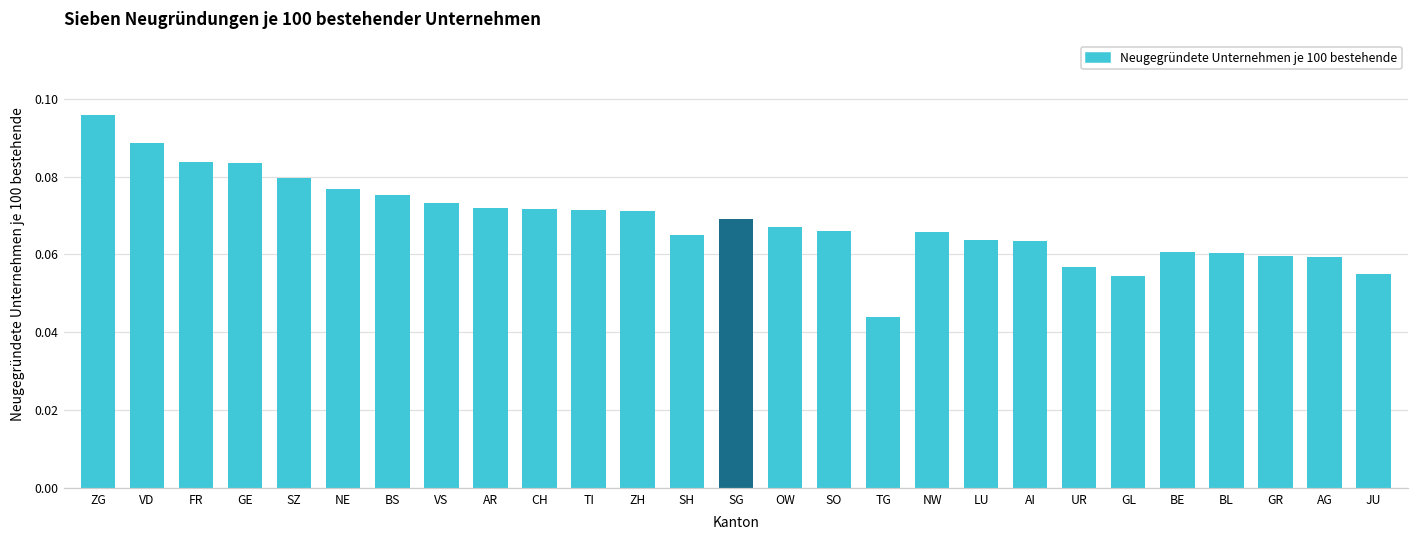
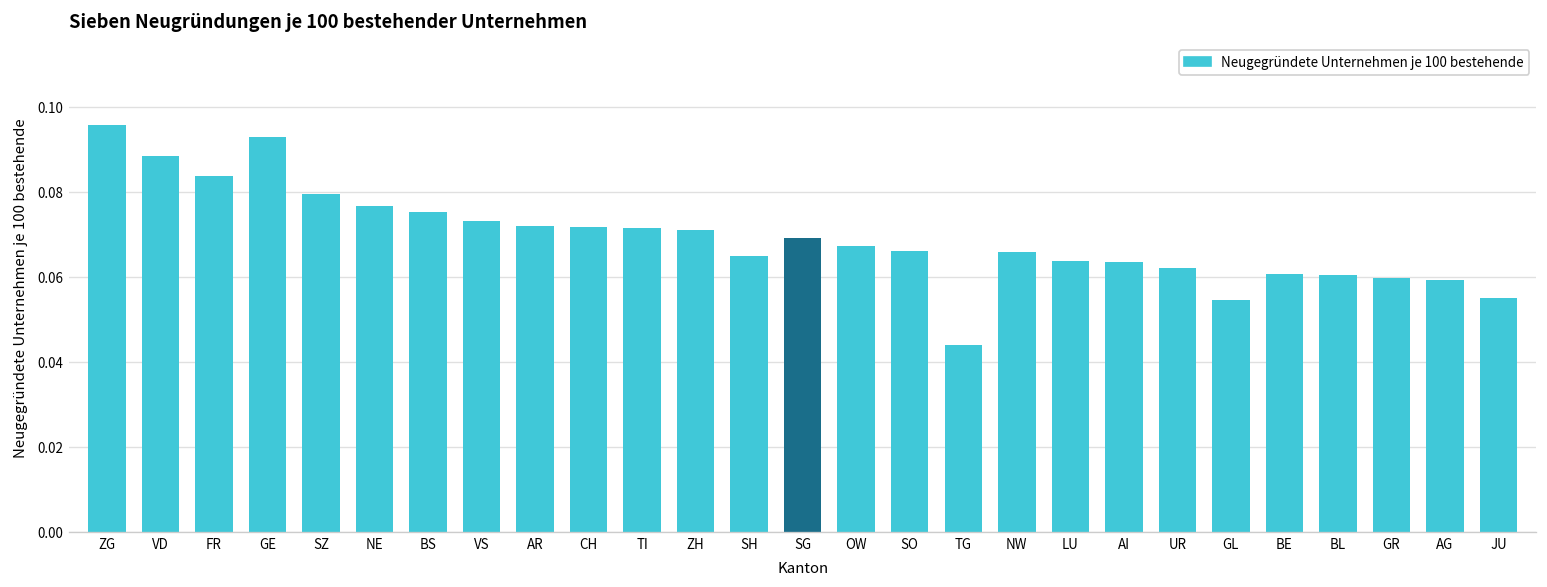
GE: 0.083 -> 0.093
UR: 0.057 -> 0.062
